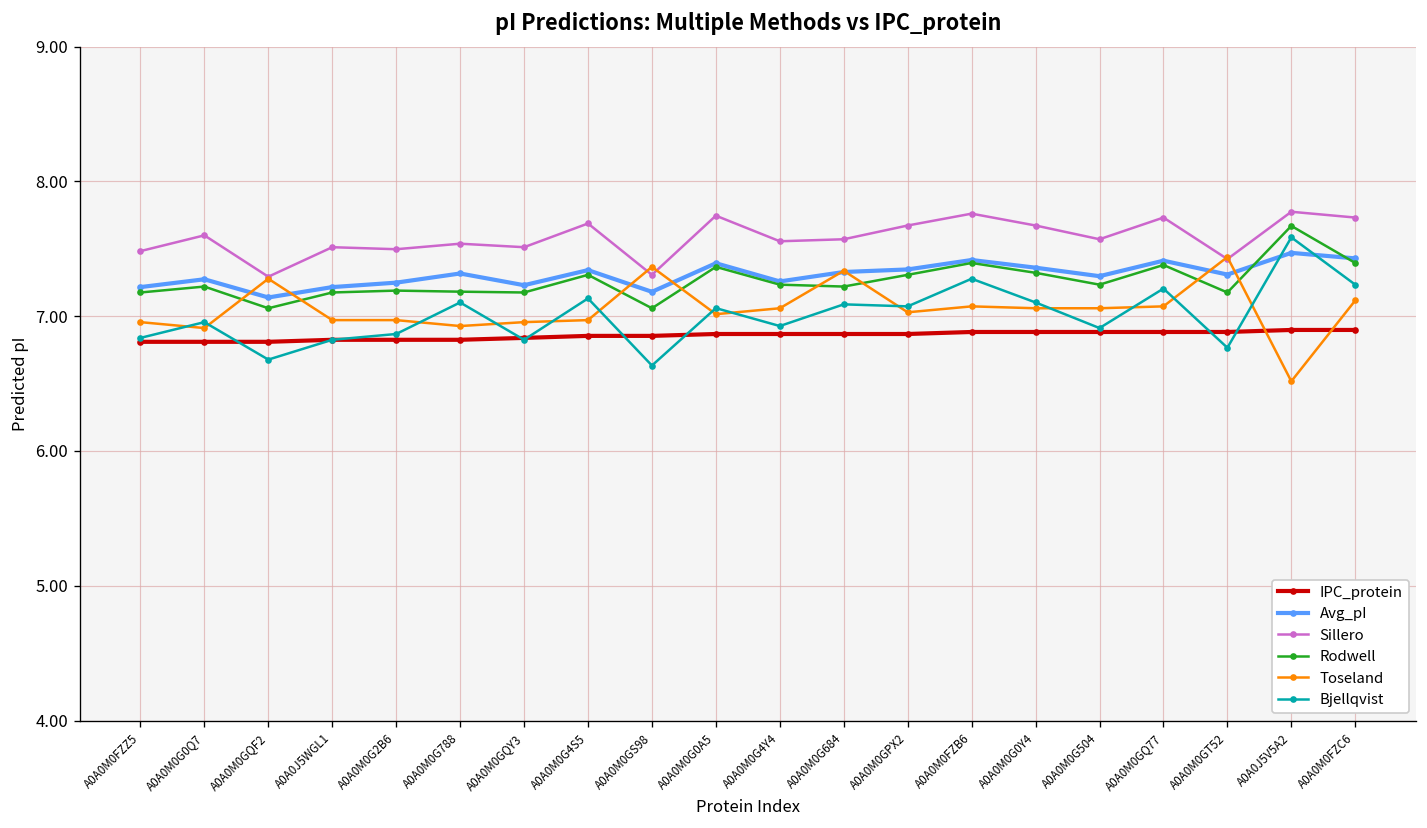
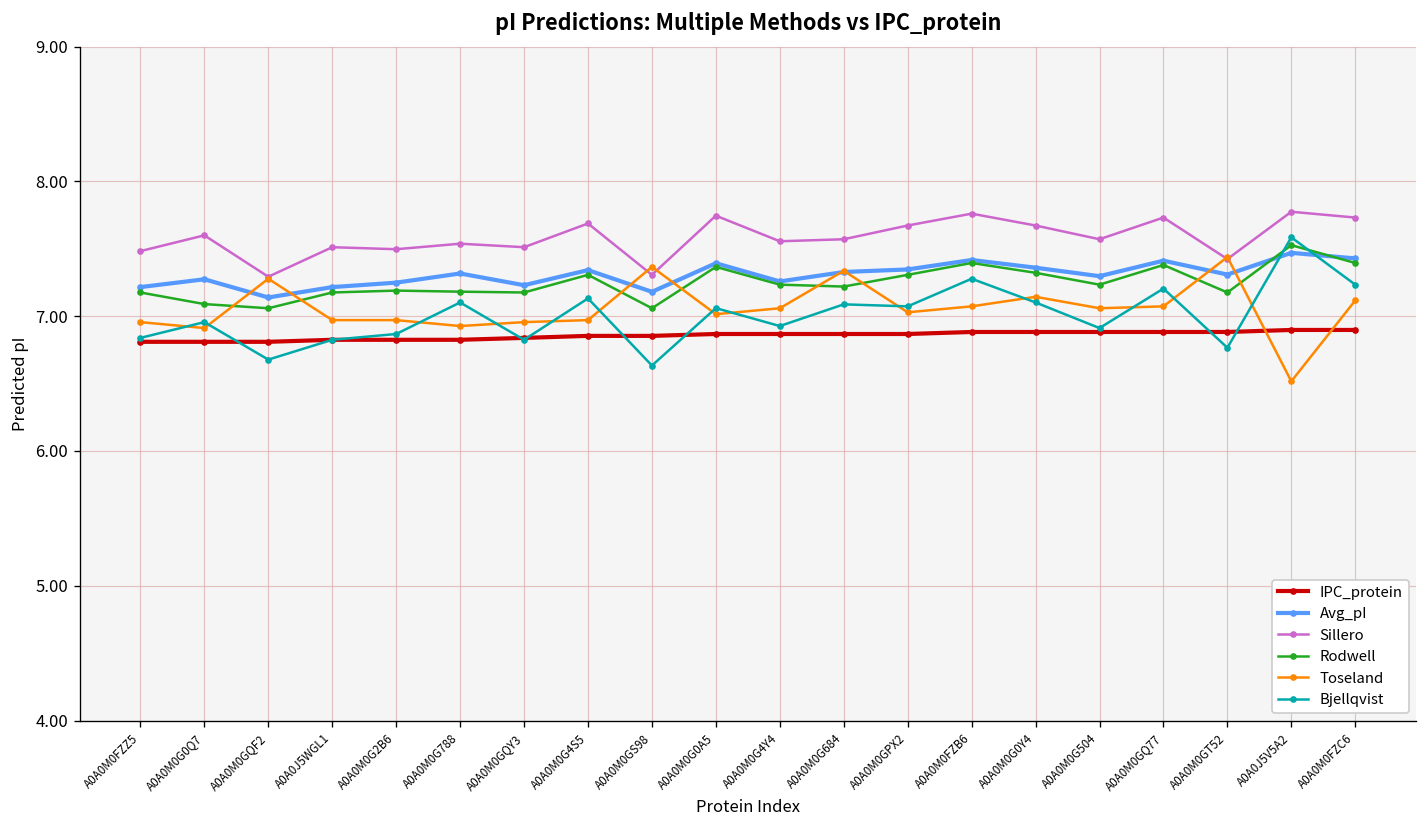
Rodwell, A0A0M0G0Q7: 7.22 -> 7.09
Toseland, A0A0M0G0Y4: 7.06 -> 7.14
Rodwell, A0A0J5V5A2: 7.67 -> 7.53
